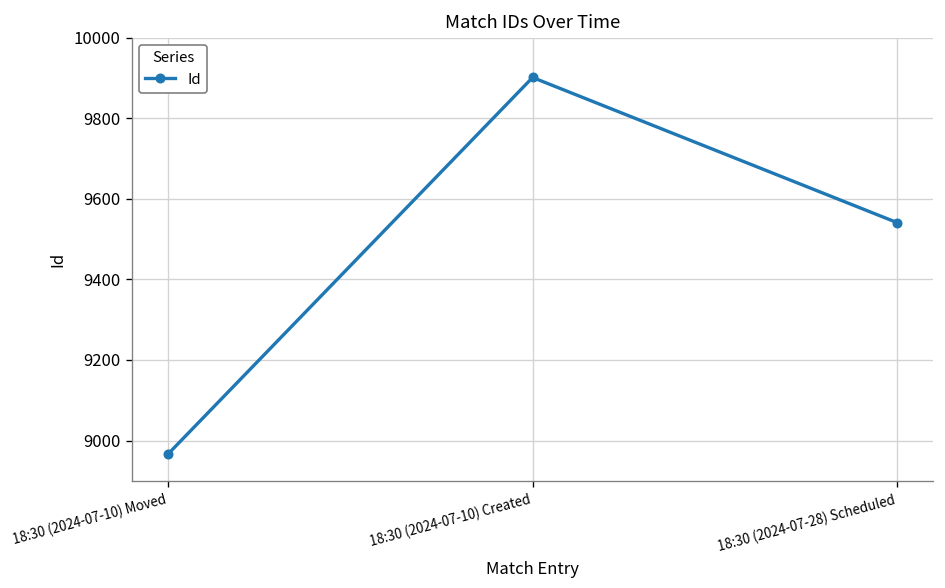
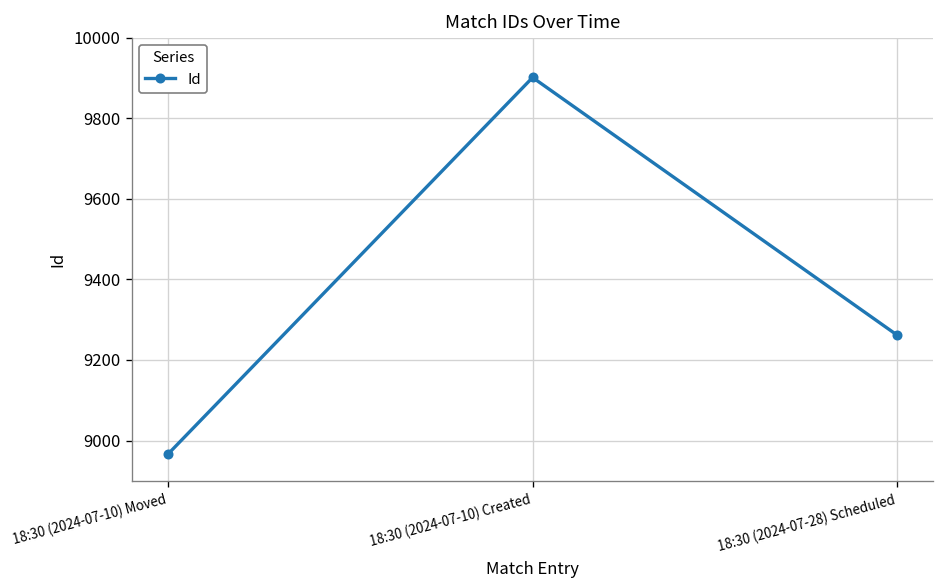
18:30 (2024-07-28) Scheduled: 9540 -> 9260
